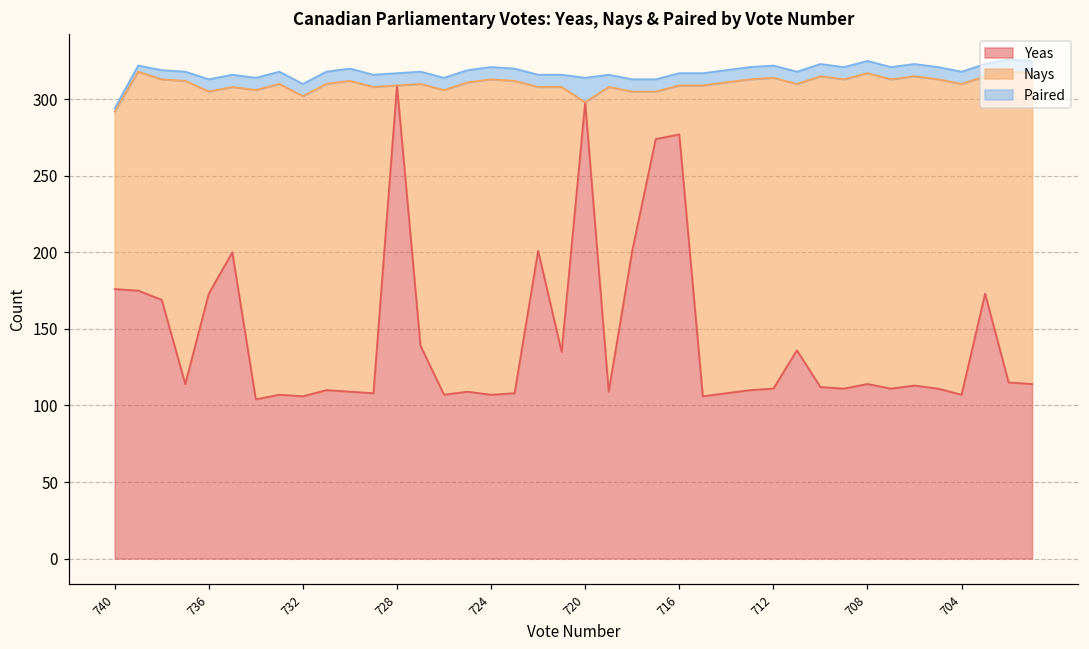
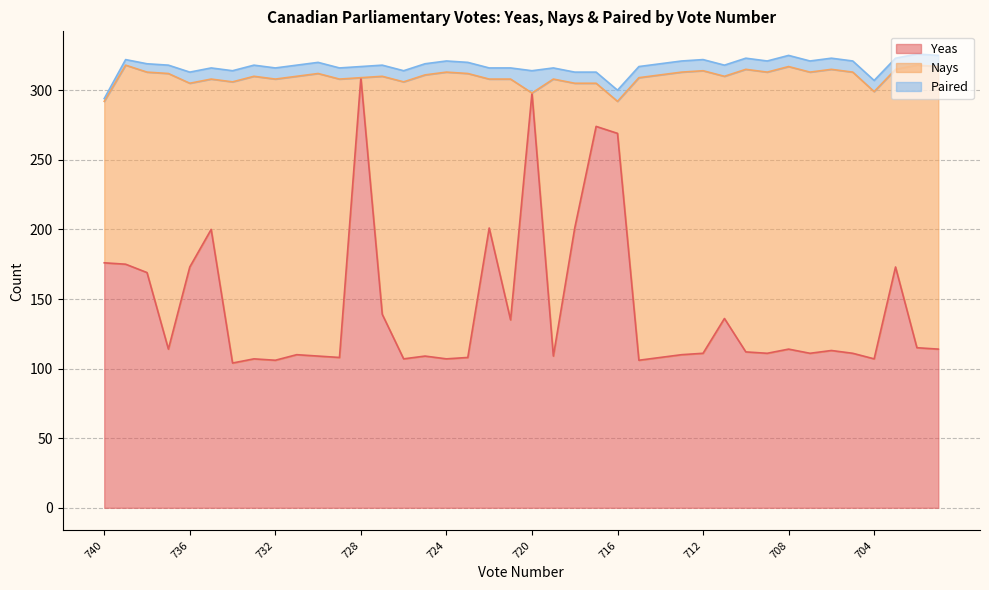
Nays, 732: 196 -> 202
Yeas, 716: 277 -> 269
Nays, 716: 32 -> 23
Nays, 704: 203 -> 192
